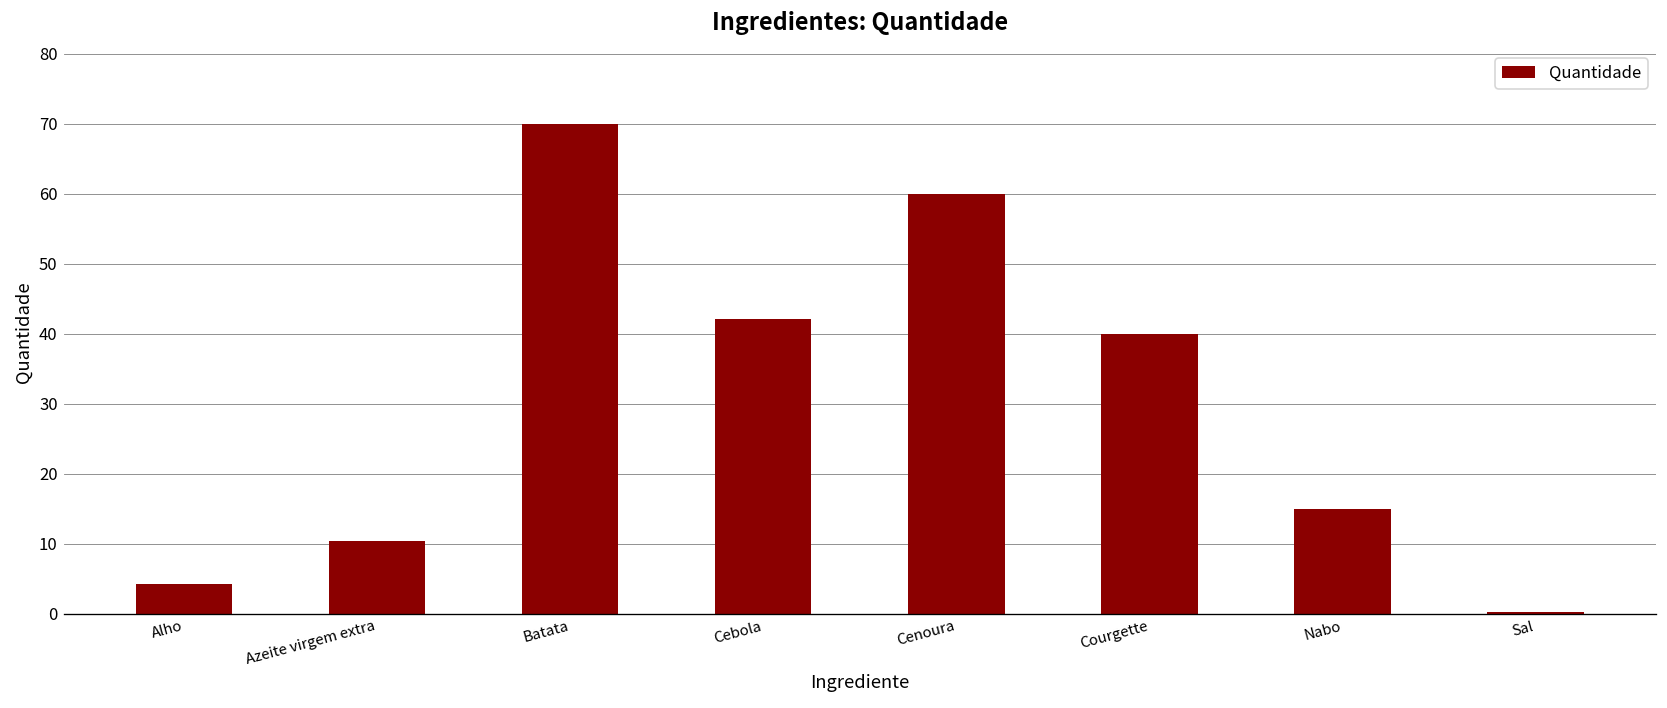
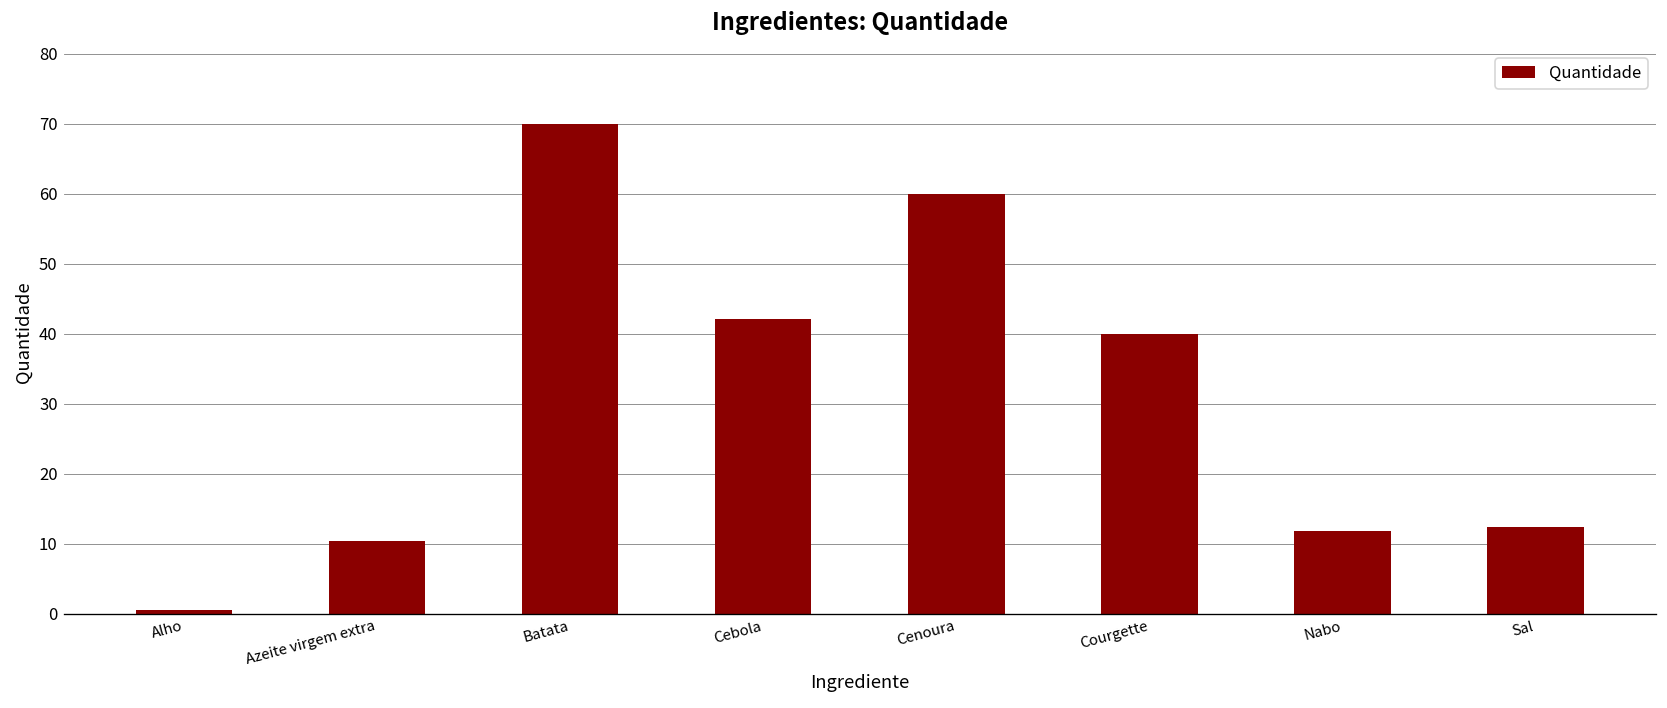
Alho: 4 -> 1
Nabo: 15 -> 12
Sal: 0 -> 12
